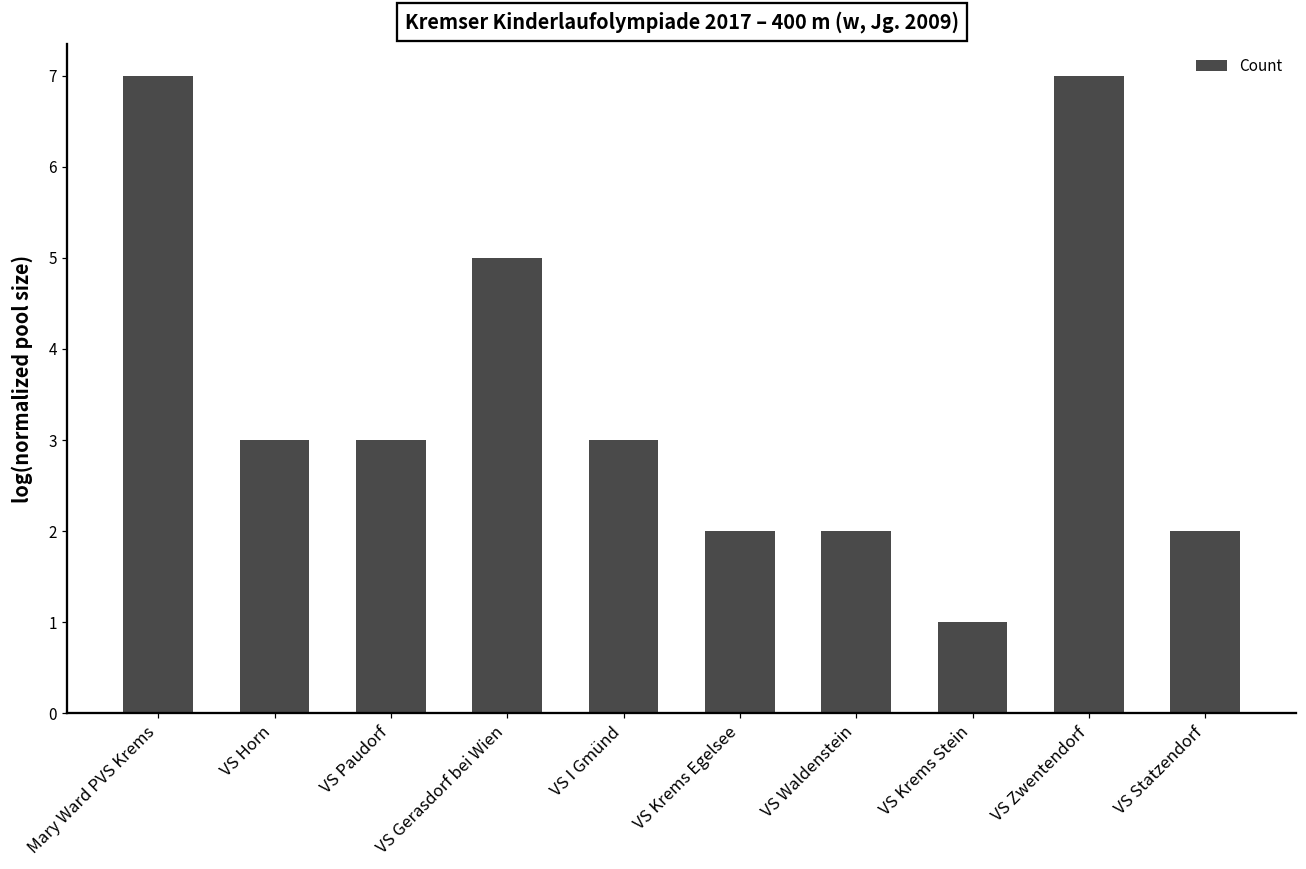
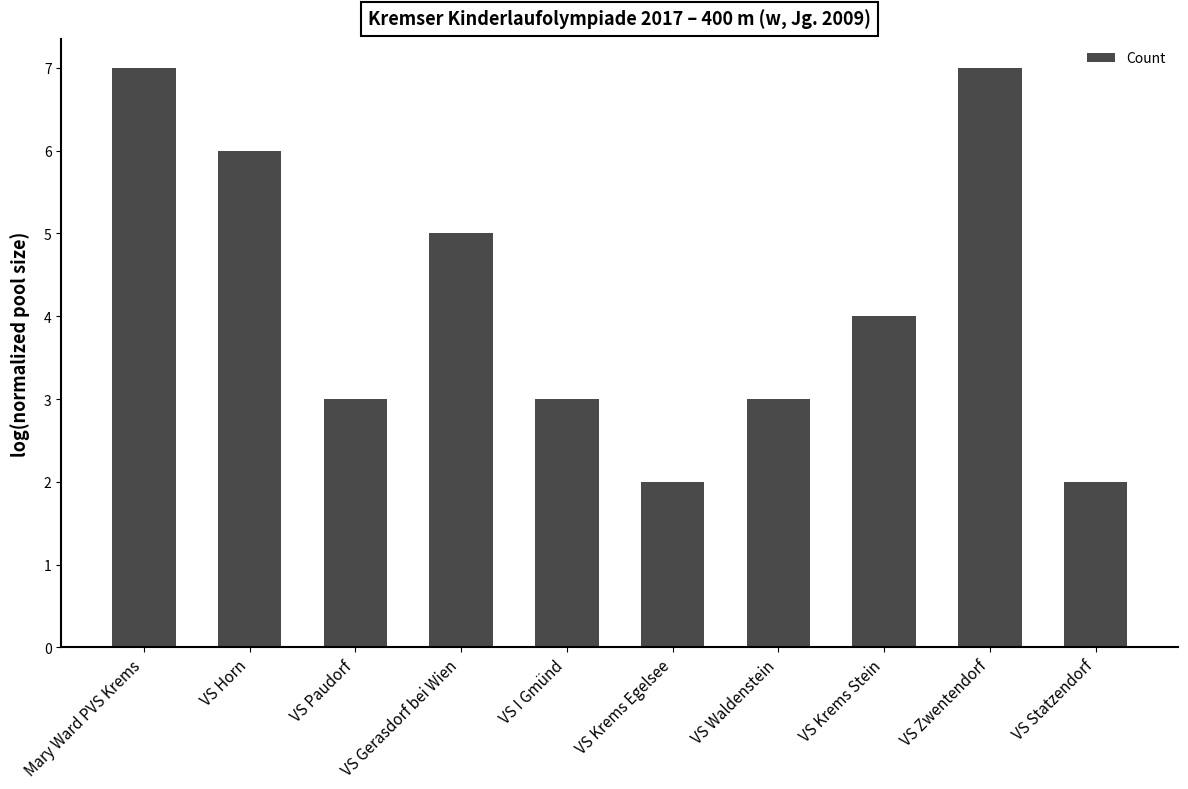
VS Horn: 3 -> 6
VS Waldenstein: 2 -> 3
VS Krems Stein: 1 -> 4
